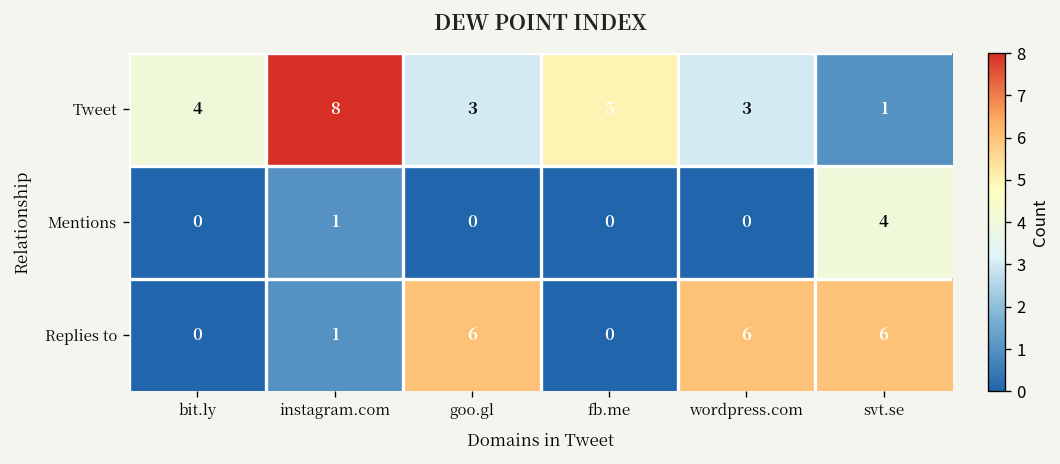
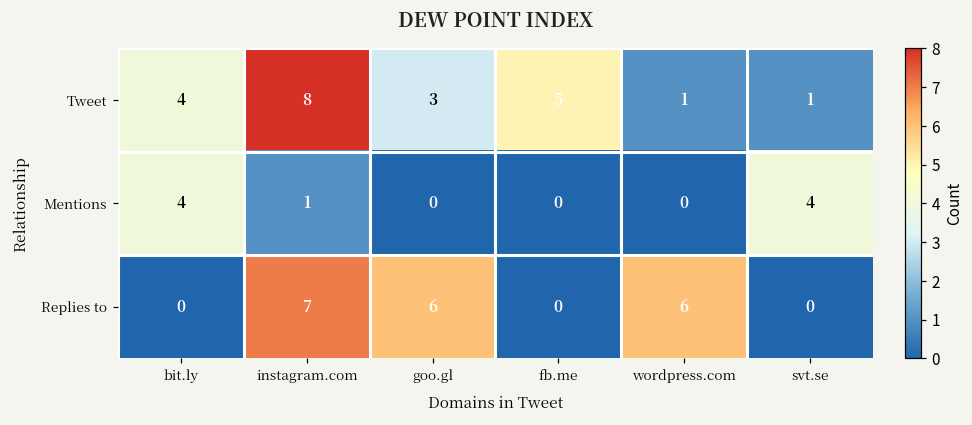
Tweet, wordpress.com: 3 -> 1
Mentions, bit.ly: 0 -> 4
Replies to, instagram.com: 1 -> 7
Replies to, svt.se: 6 -> 0
